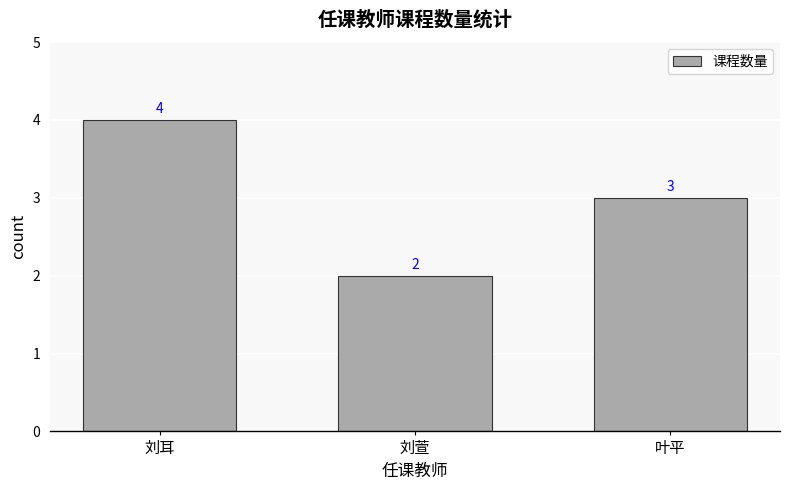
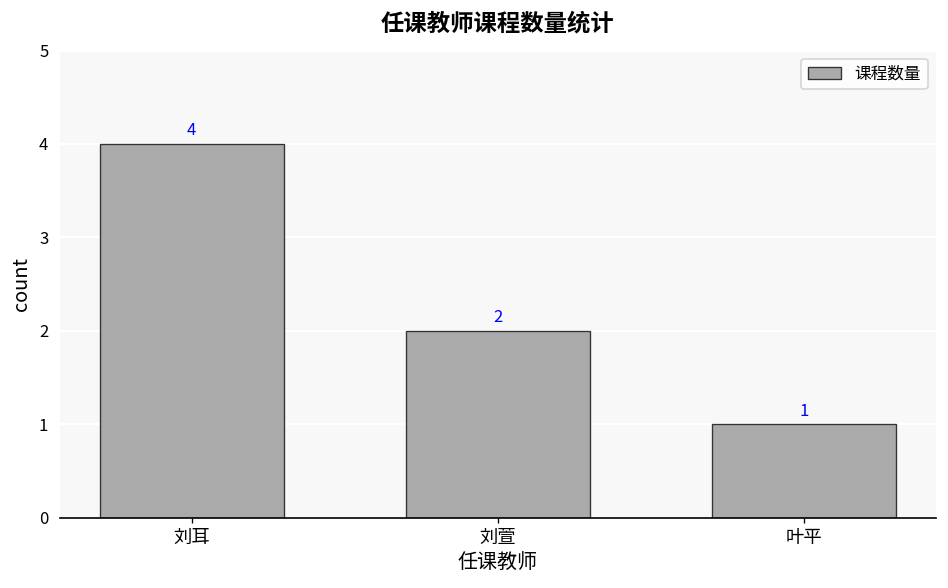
叶平: 3 -> 1
